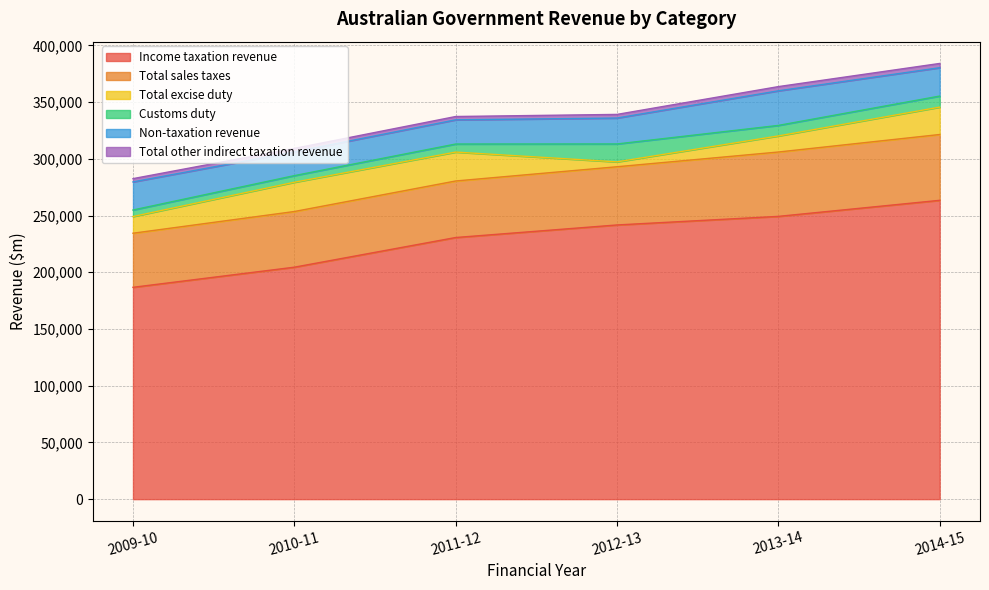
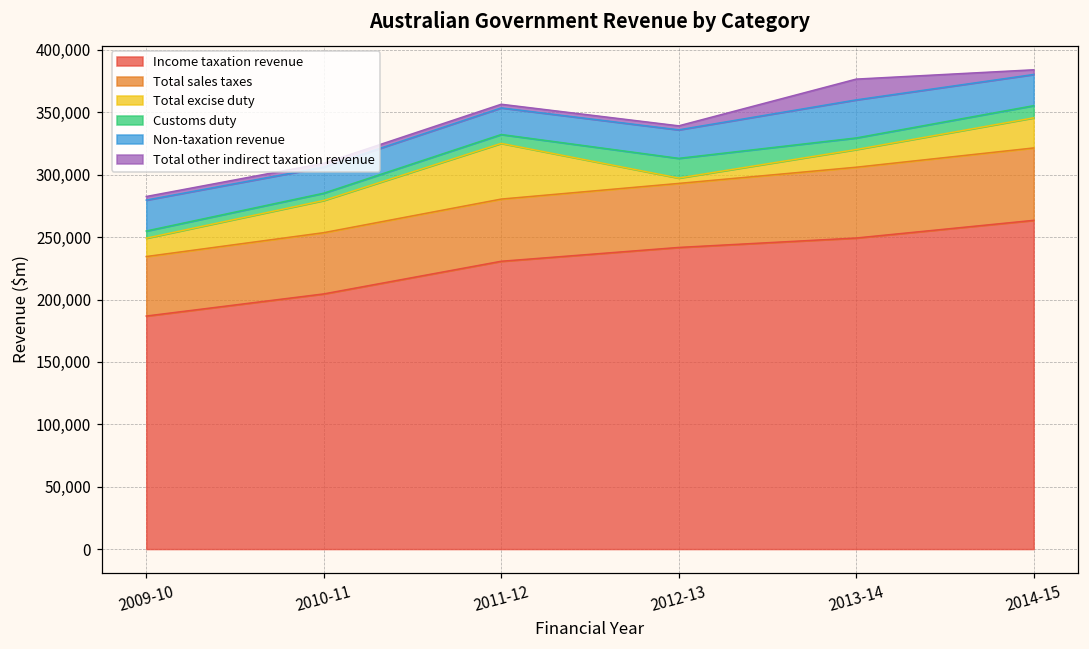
Total excise duty, 2011-12: 25,000 -> 45,000
Total other indirect taxation revenue, 2013-14: 4,000 -> 17,000
